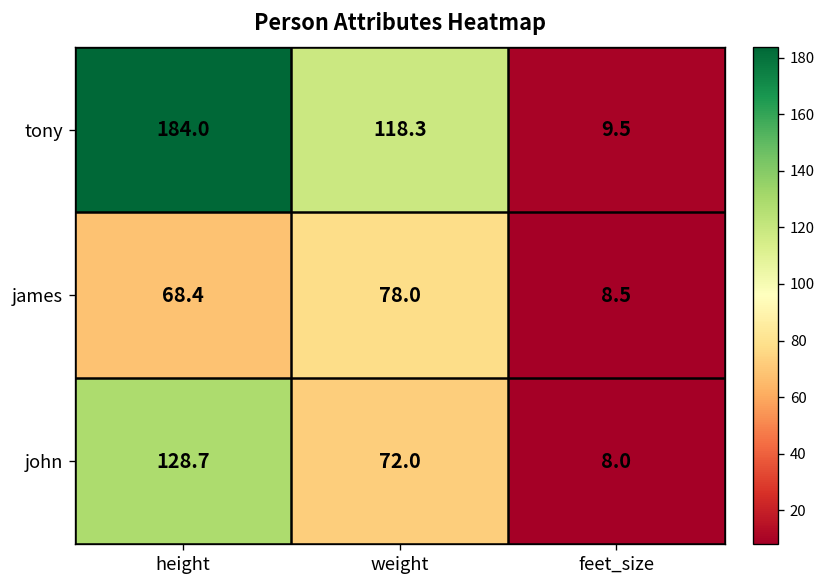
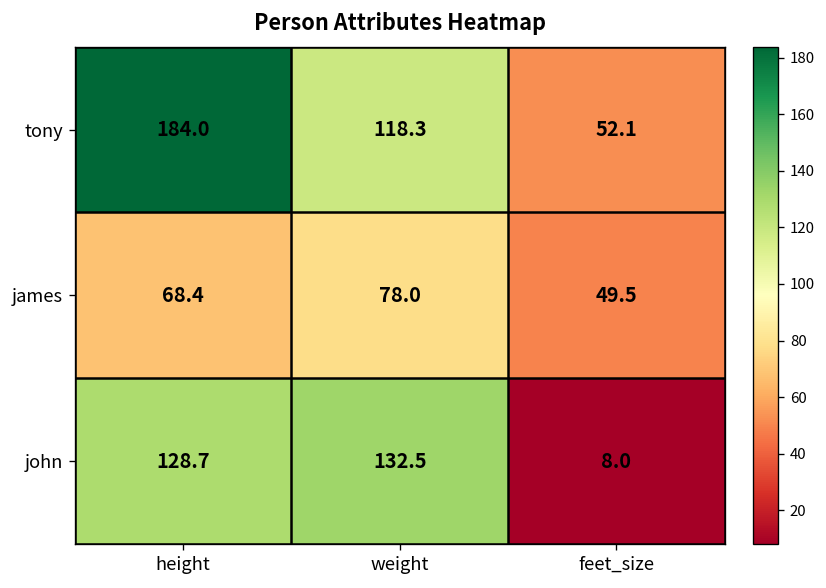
tony, feet_size: 9.5 -> 52.1
james, feet_size: 8.5 -> 49.5
john, weight: 72.0 -> 132.5
